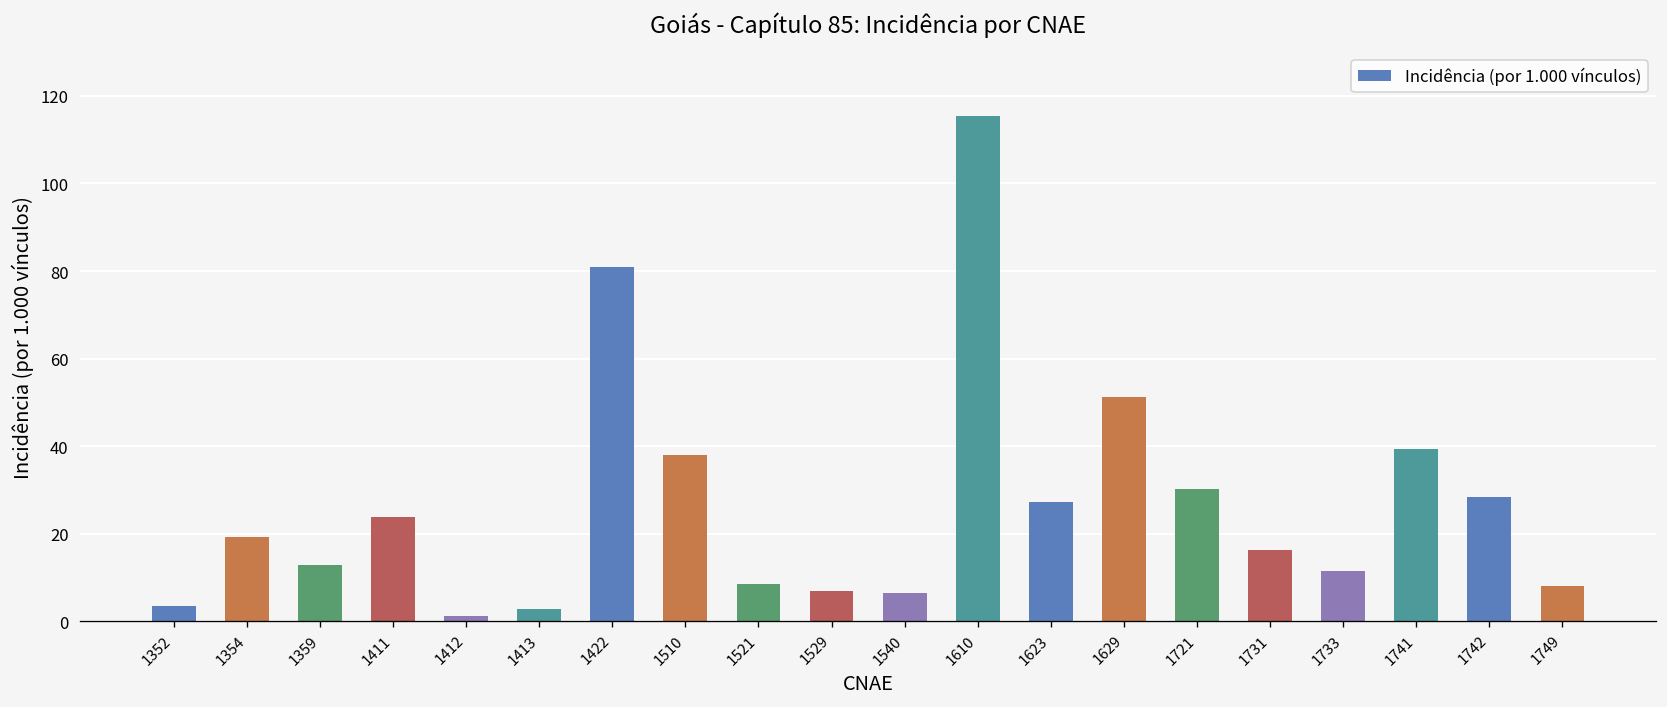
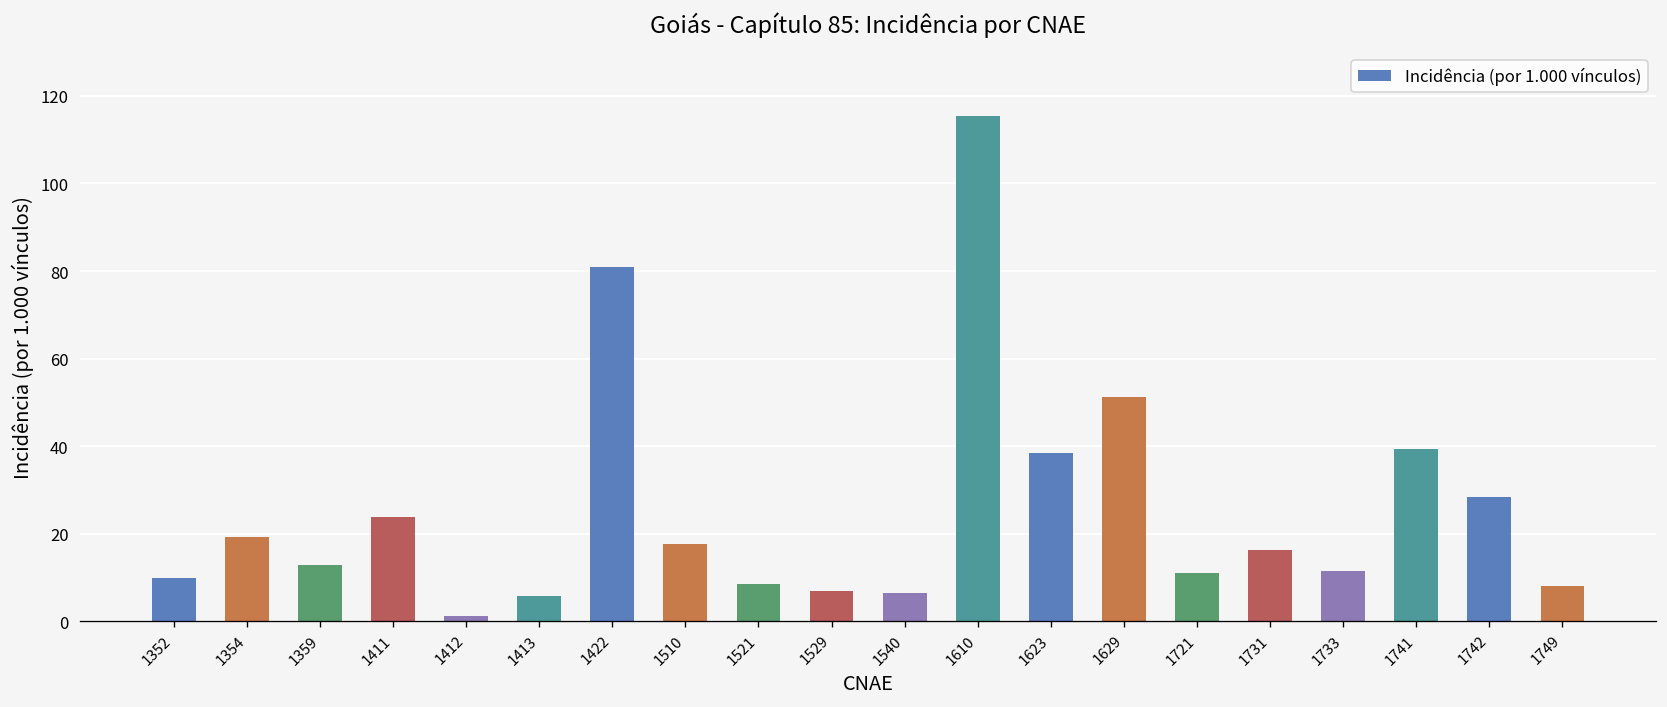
1352: 4 -> 10
1413: 3 -> 6
1510: 38 -> 18
1623: 27 -> 39
1721: 30 -> 11
